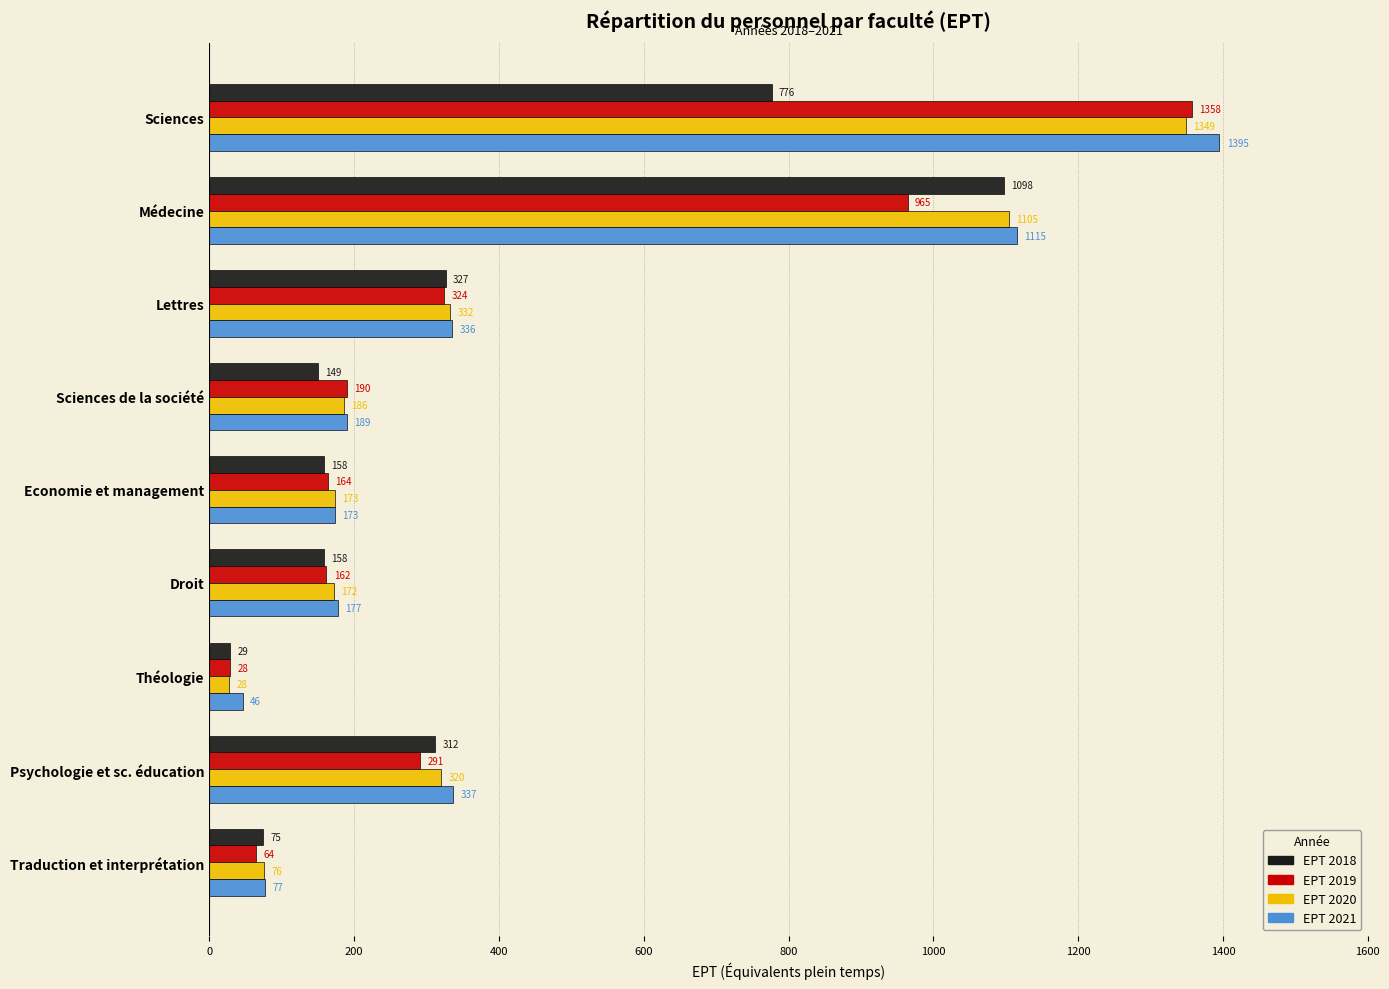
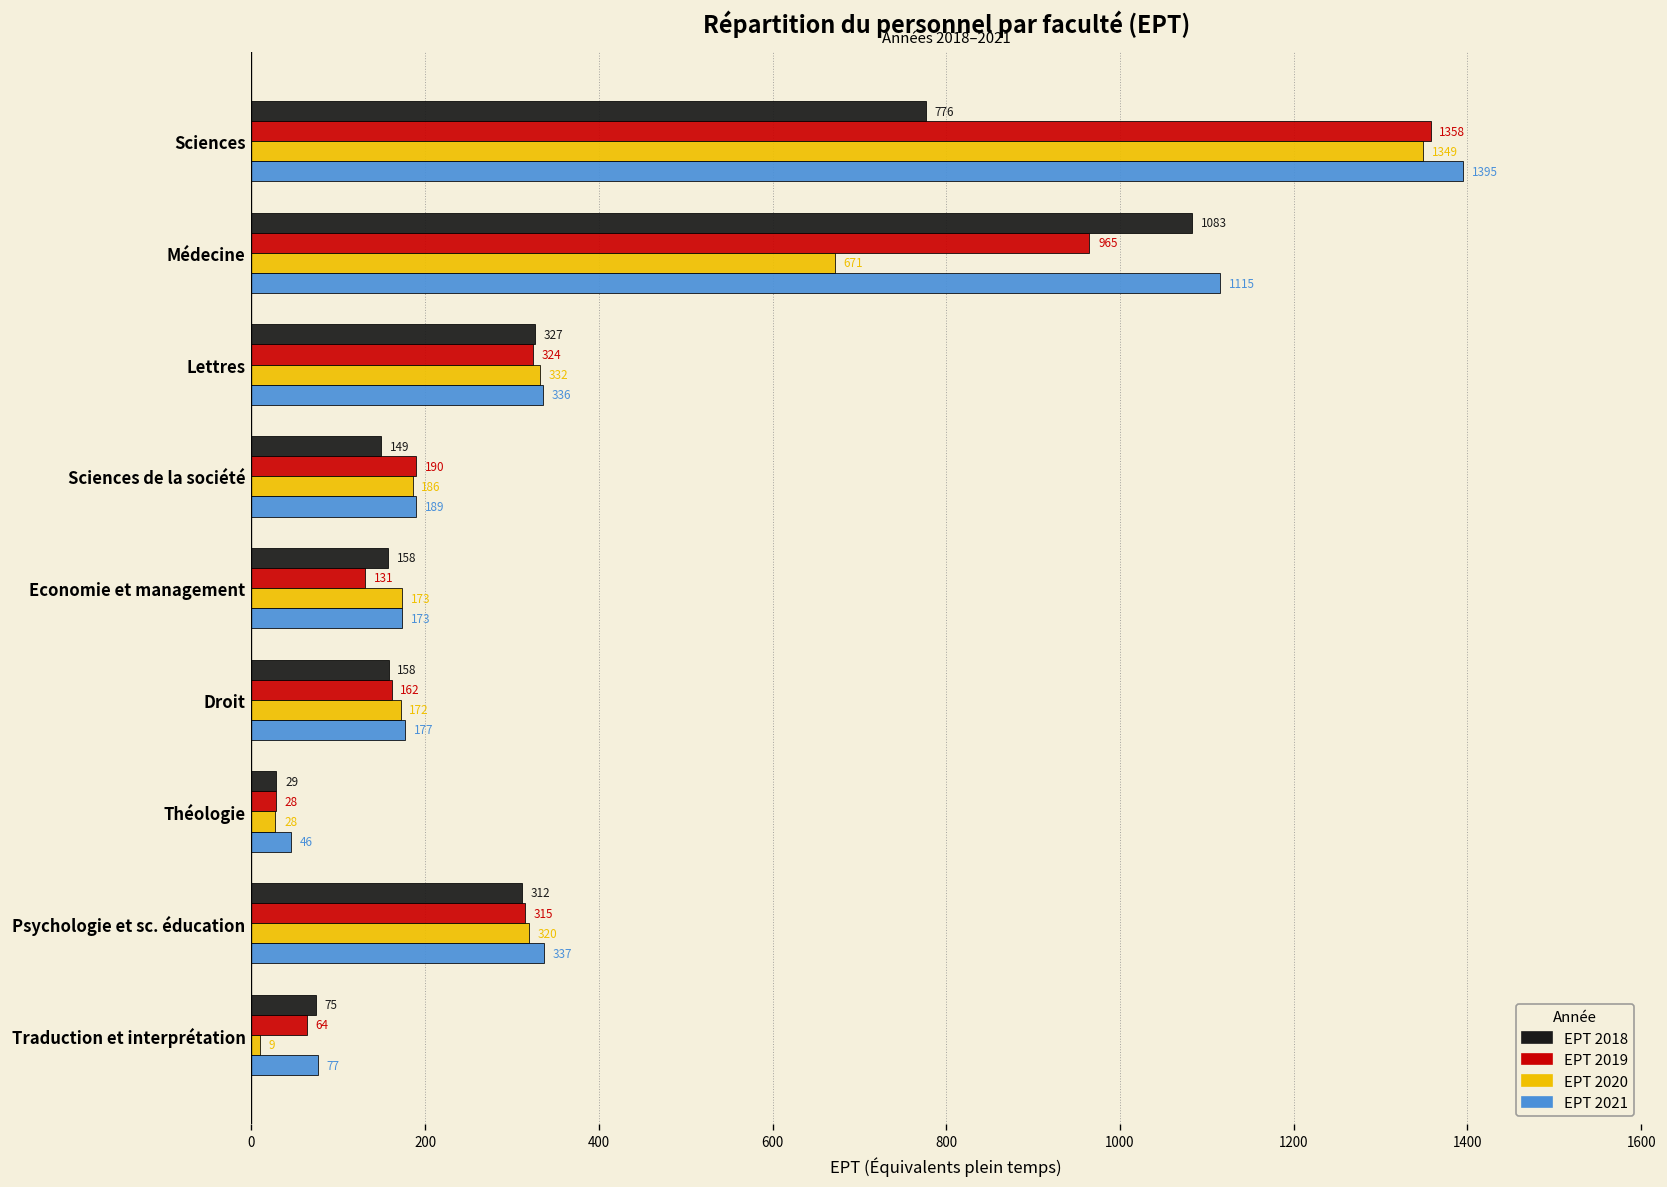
EPT 2018, Médecine: 1098 -> 1083
EPT 2020, Médecine: 1105 -> 671
EPT 2019, Economie et management: 164 -> 131
EPT 2019, Psychologie et sc. éducation: 291 -> 315
EPT 2020, Traduction et interprétation: 76 -> 9
